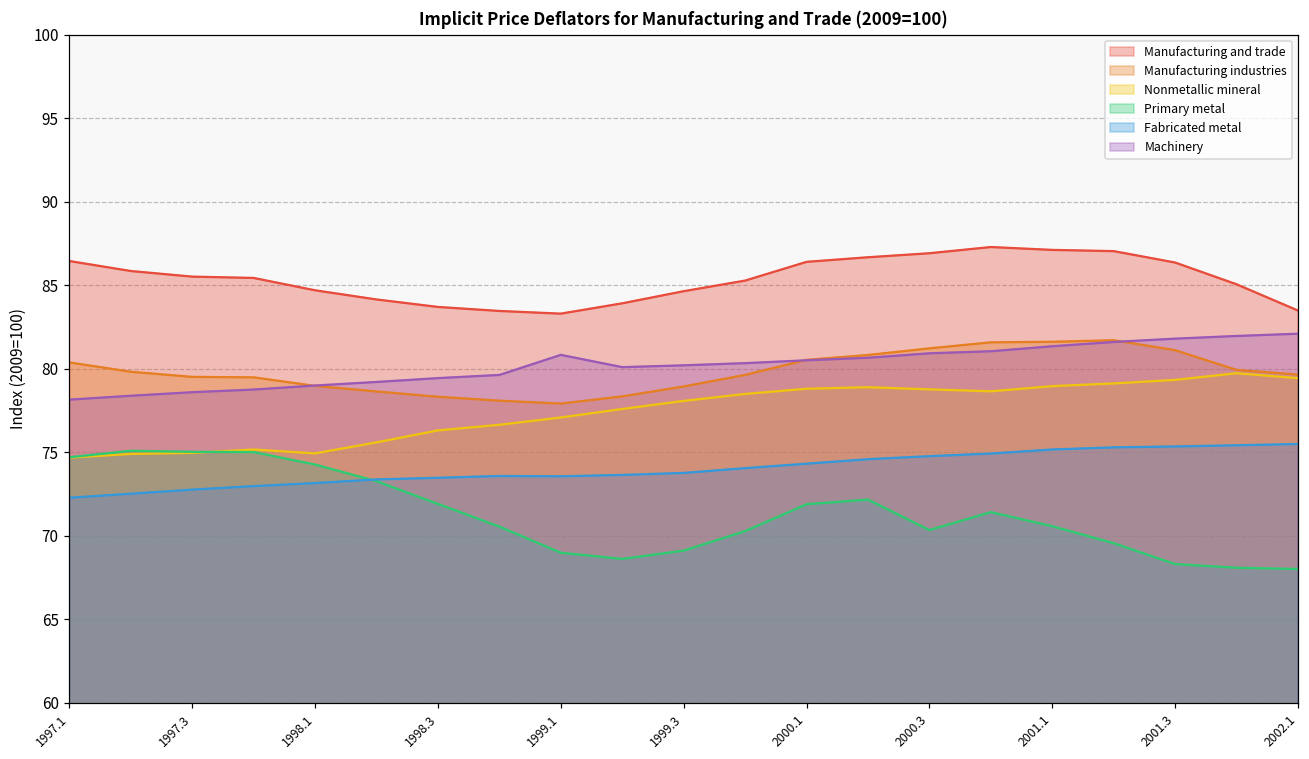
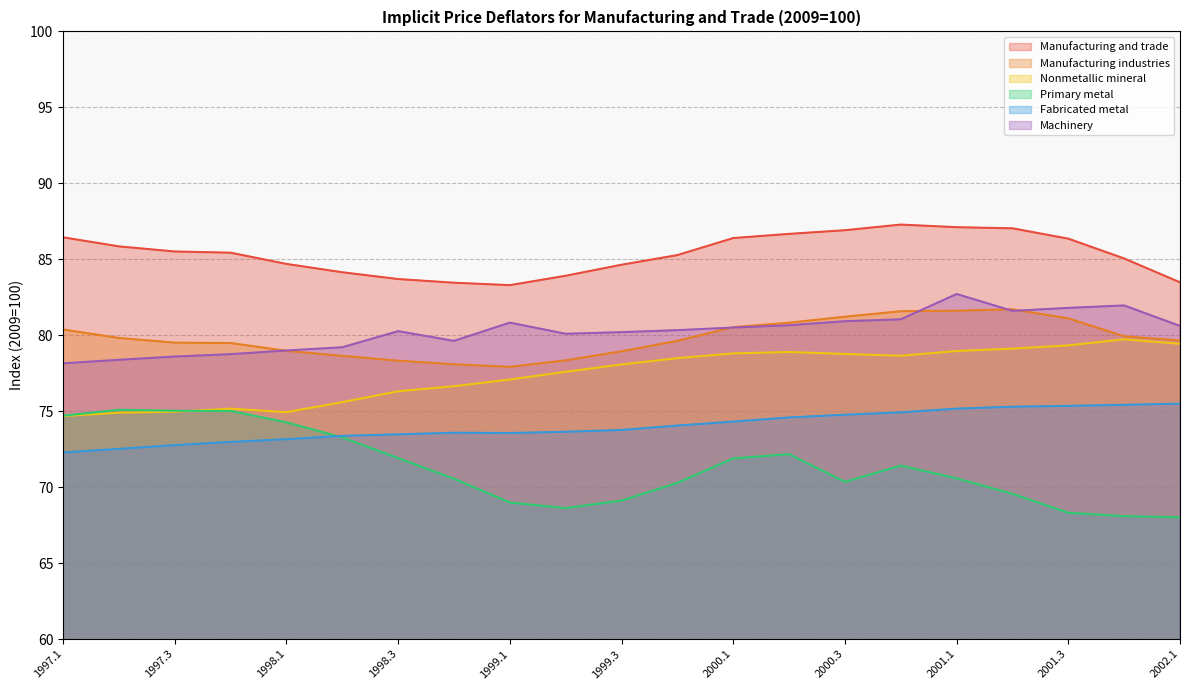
Machinery, 1998.3: 79.4 -> 80.3
Machinery, 2001.1: 81.3 -> 82.7
Machinery, 2002.1: 82.1 -> 80.6
